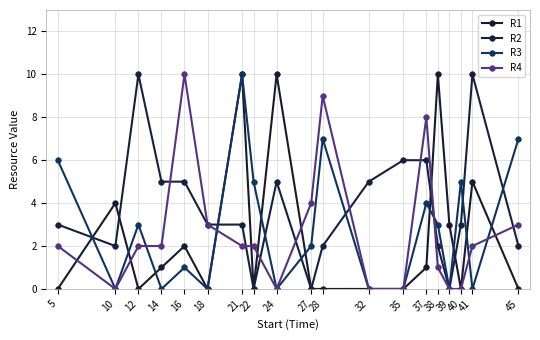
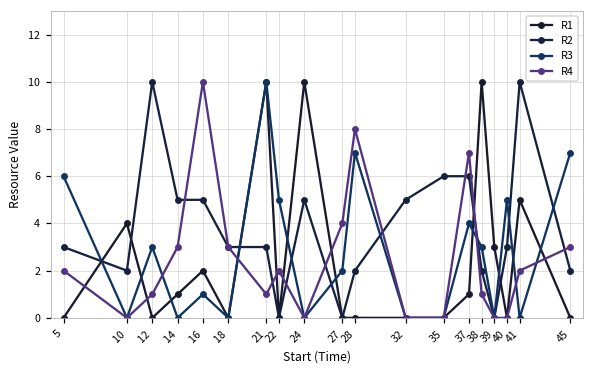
R4, 12: 2 -> 1
R4, 14: 2 -> 3
R4, 21: 2 -> 1
R4, 28: 9 -> 8
R4, 37: 8 -> 7
